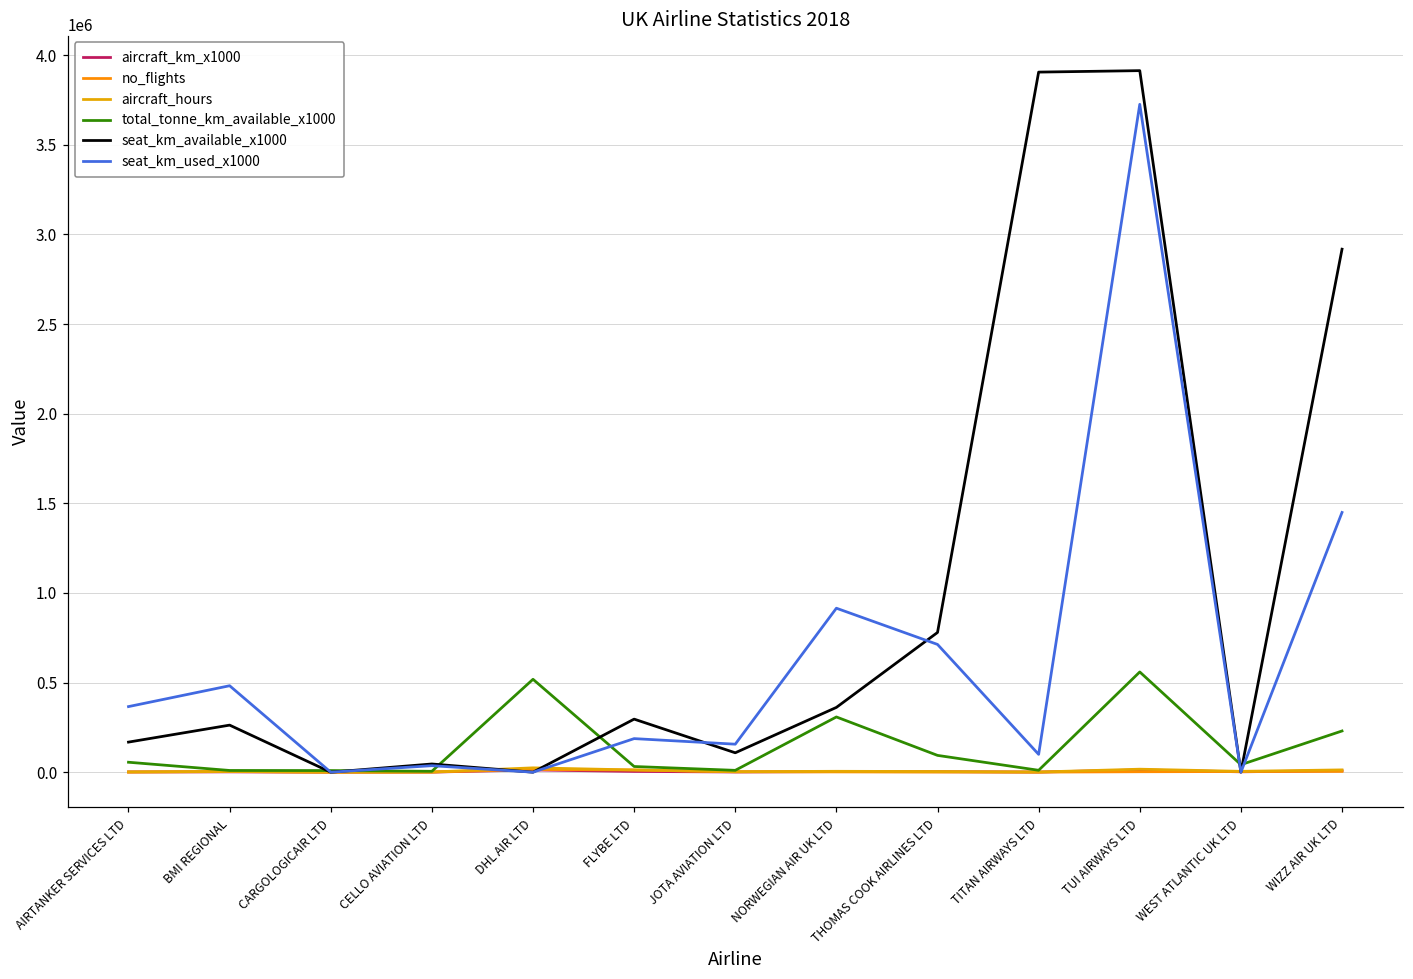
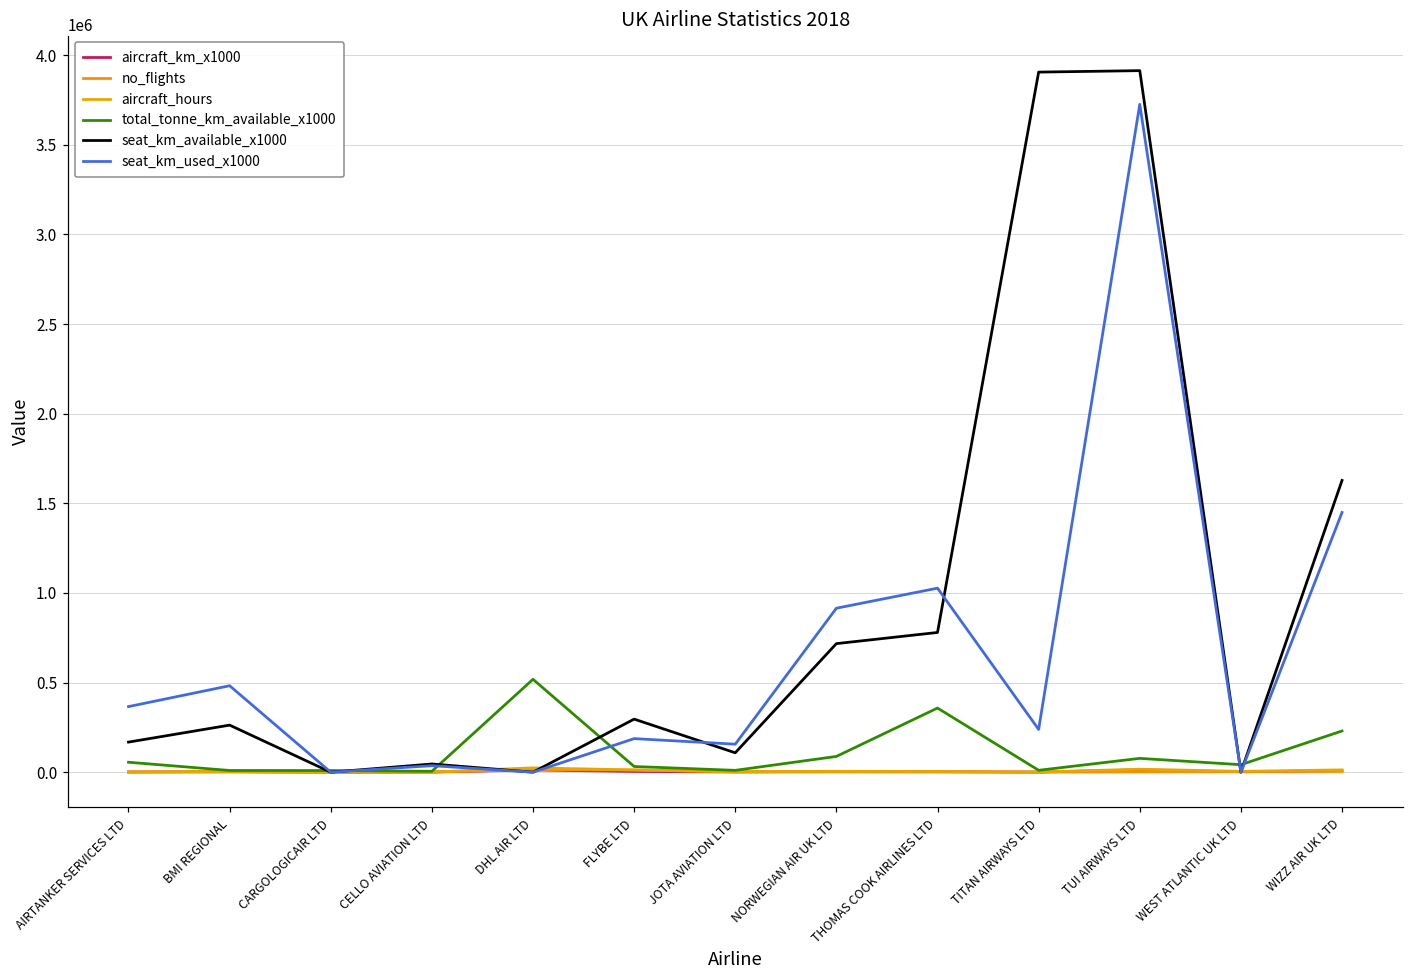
total_tonne_km_available_x1000, NORWEGIAN AIR UK LTD: 310000 -> 90000
seat_km_available_x1000, NORWEGIAN AIR UK LTD: 360000 -> 720000
total_tonne_km_available_x1000, THOMAS COOK AIRLINES LTD: 90000 -> 360000
seat_km_used_x1000, THOMAS COOK AIRLINES LTD: 710000 -> 1030000
seat_km_used_x1000, TITAN AIRWAYS LTD: 100000 -> 240000
total_tonne_km_available_x1000, TUI AIRWAYS LTD: 560000 -> 80000
seat_km_available_x1000, WIZZ AIR UK LTD: 2920000 -> 1630000
